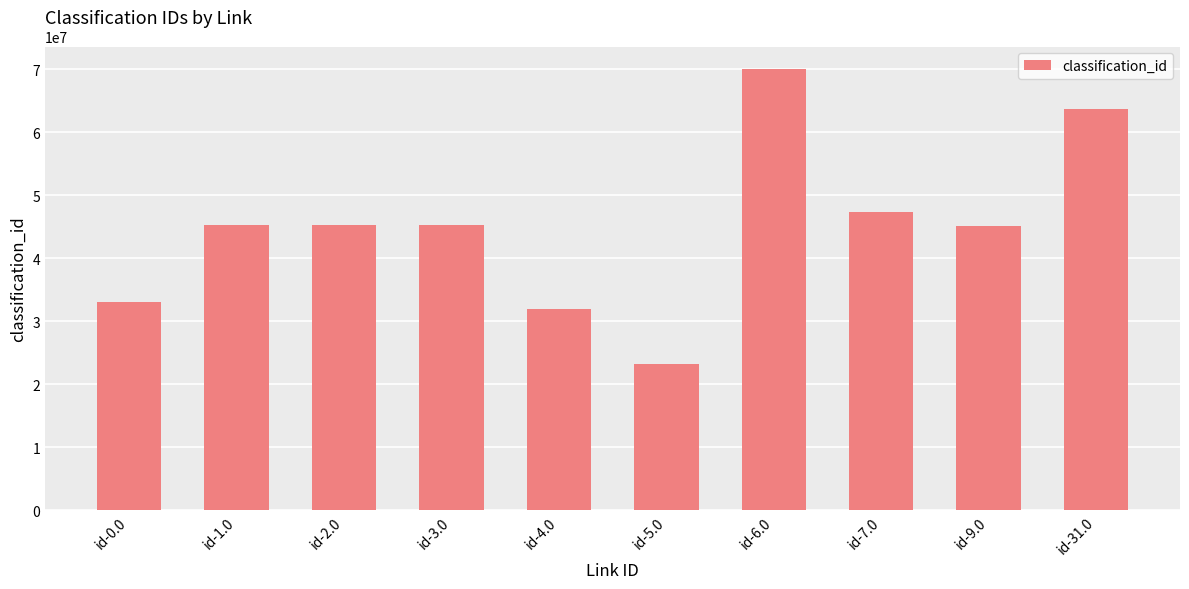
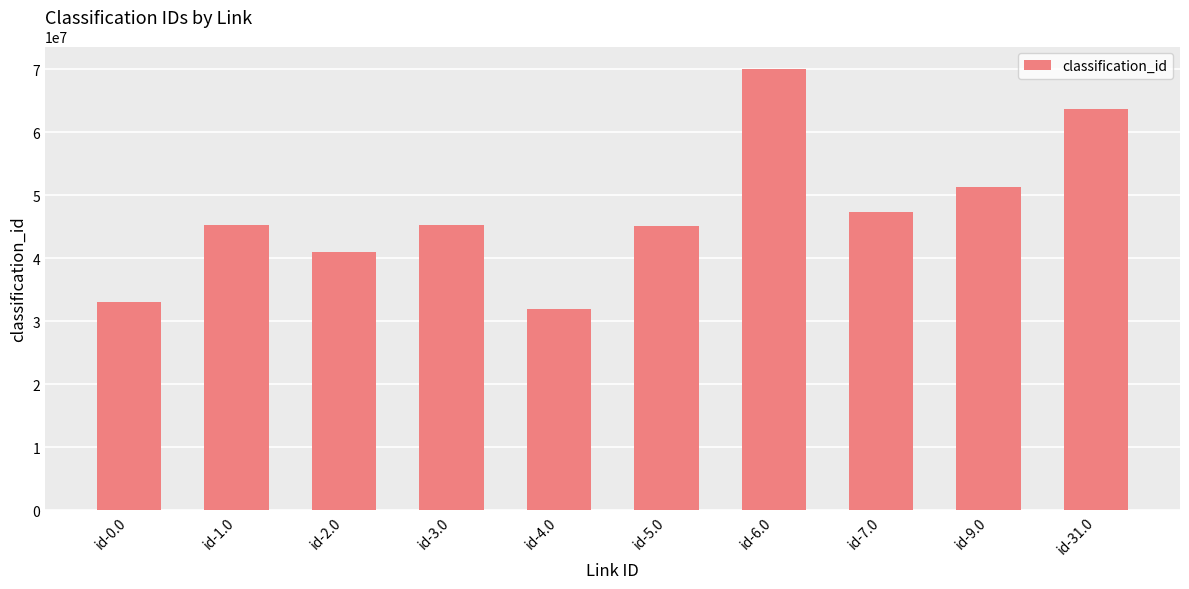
id-2.0: 45000000 -> 41000000
id-5.0: 23000000 -> 45000000
id-9.0: 45000000 -> 51000000
